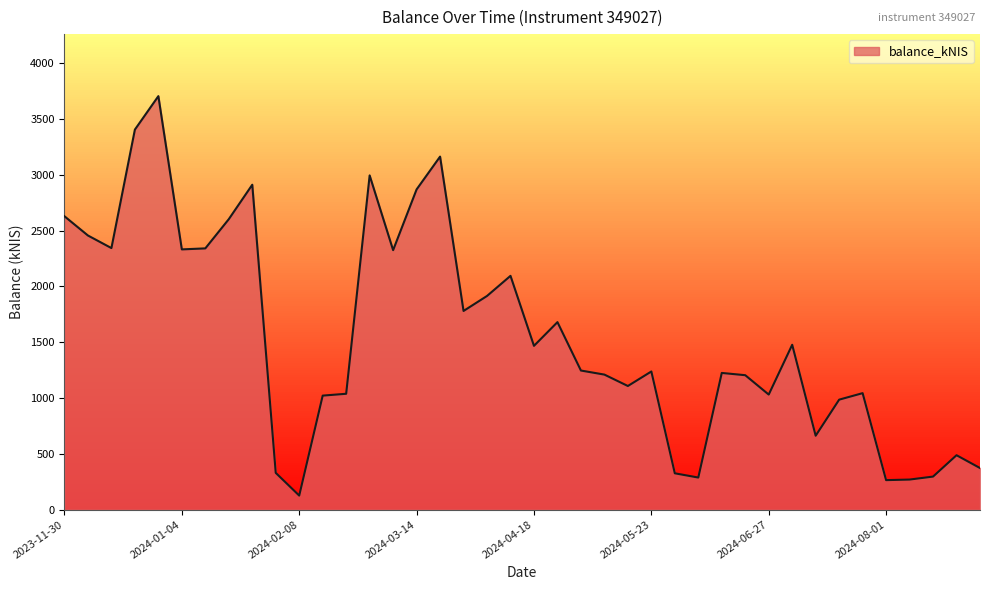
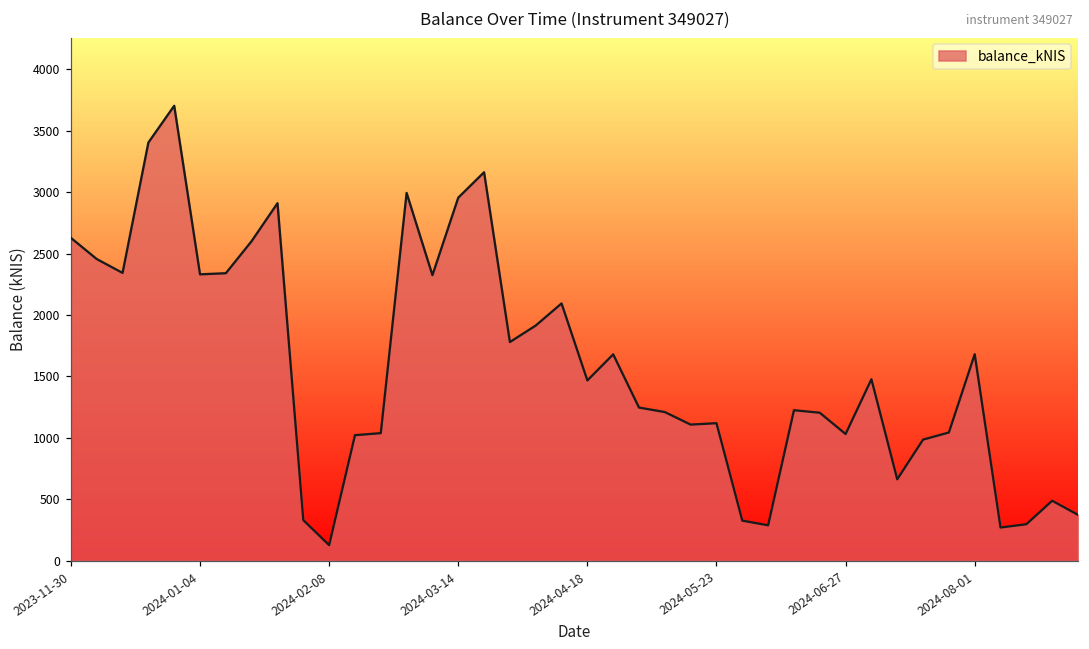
2024-03-14: 2870 -> 2960
2024-05-23: 1240 -> 1120
2024-08-01: 260 -> 1680
